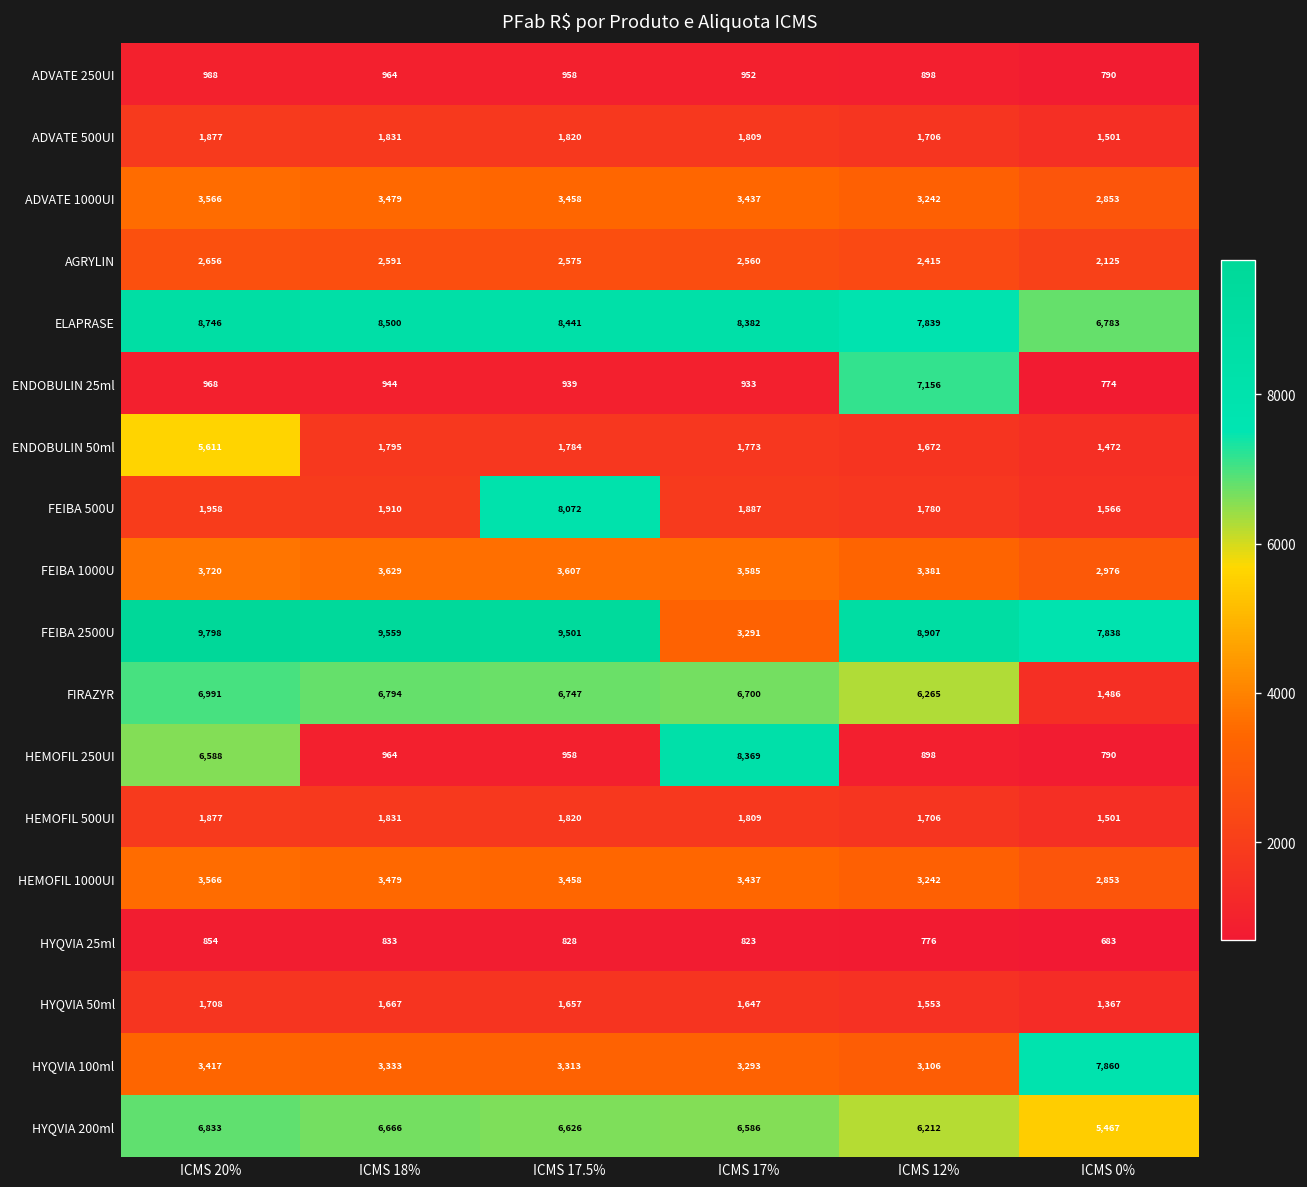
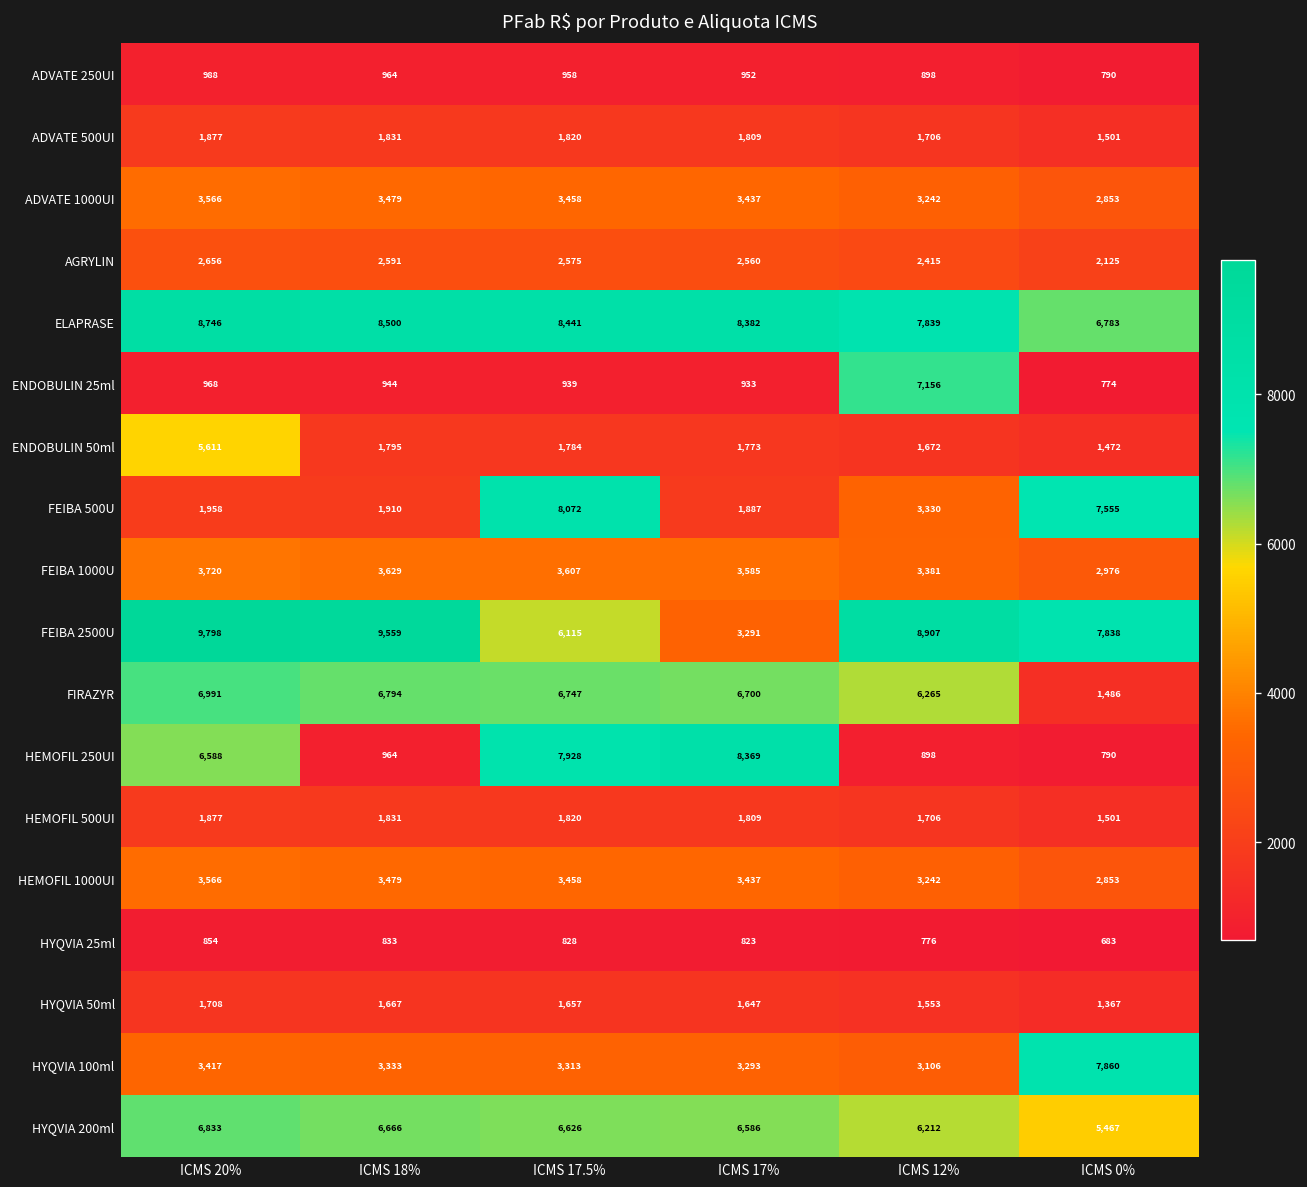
FEIBA 500U, ICMS 12%: 1,780 -> 3,330
FEIBA 500U, ICMS 0%: 1,566 -> 7,555
FEIBA 2500U, ICMS 17.5%: 9,501 -> 6,115
HEMOFIL 250UI, ICMS 17.5%: 958 -> 7,928
